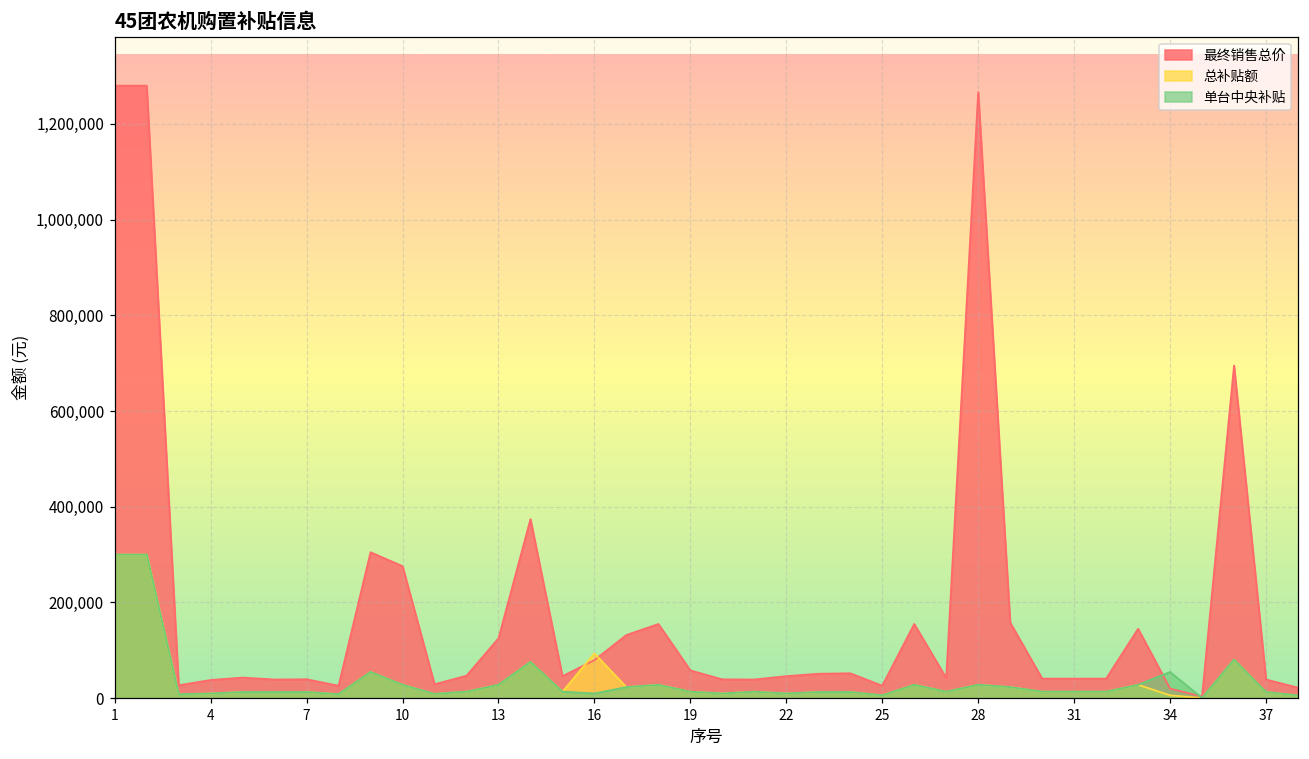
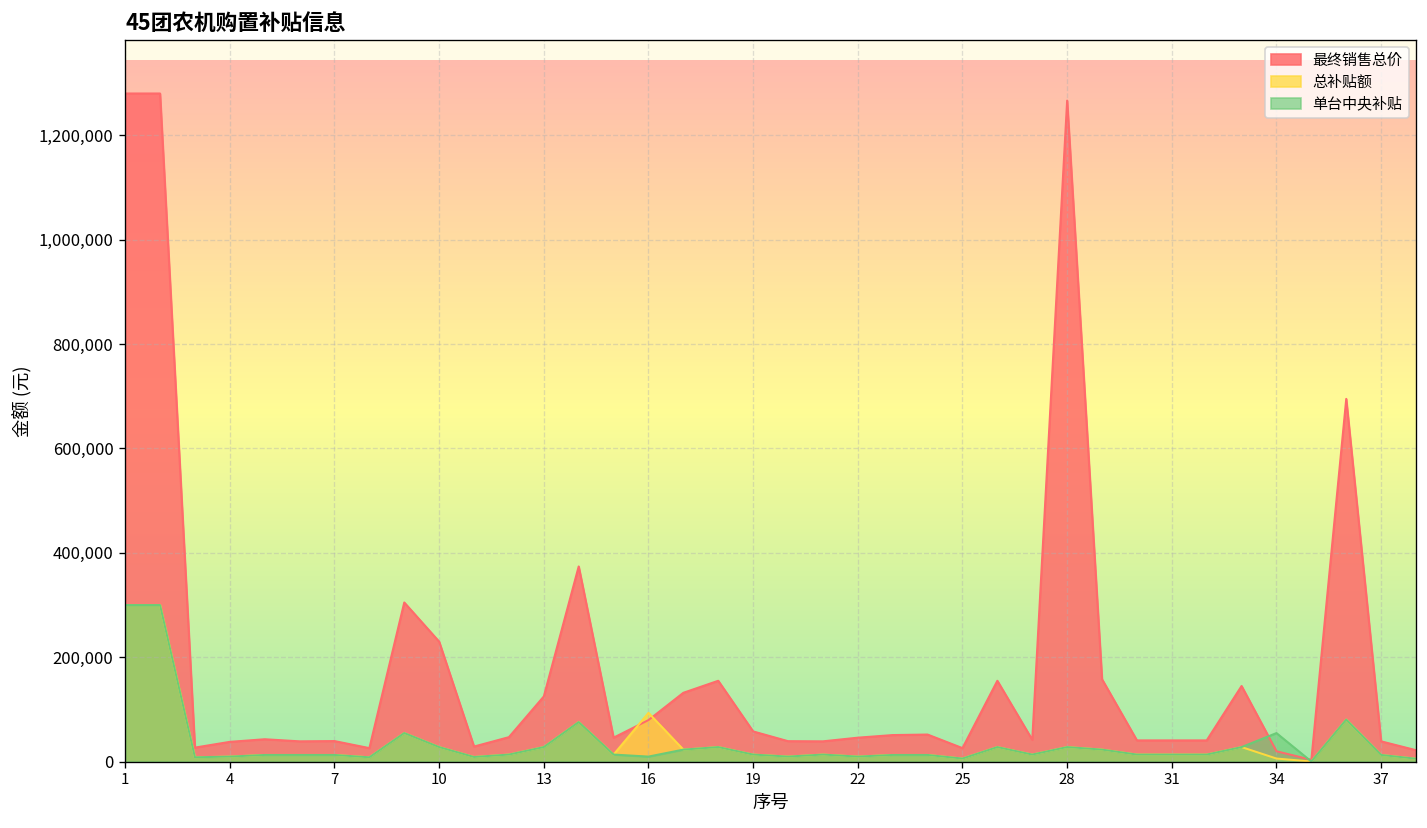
最终销售总价, 10: 280,000 -> 230,000
